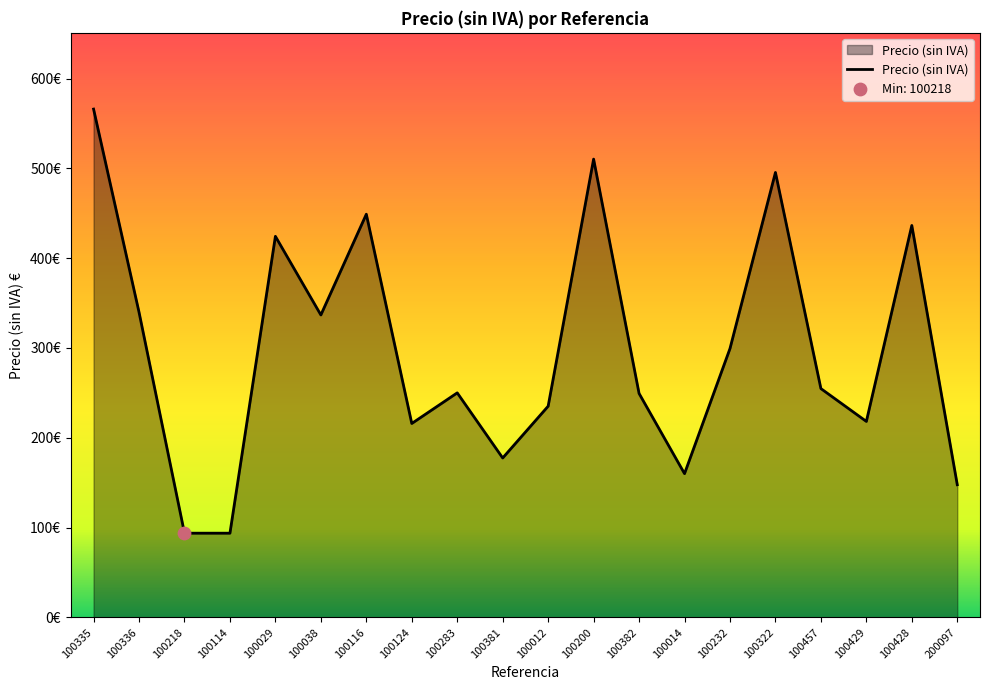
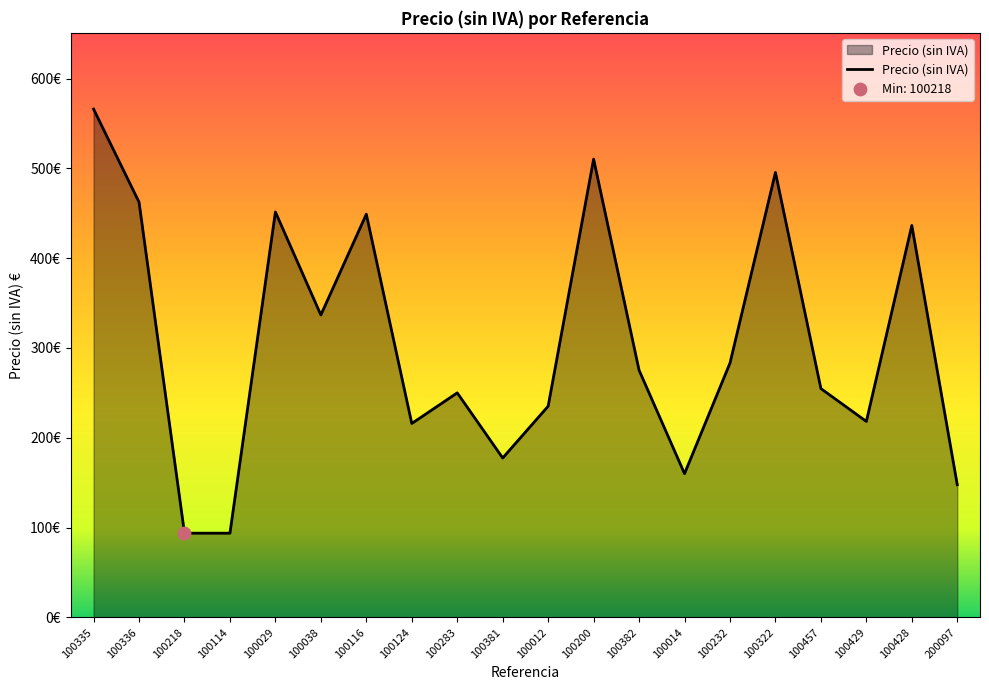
Precio (sin IVA), 100336: 340€ -> 460€
Precio (sin IVA), 100029: 420€ -> 450€
Precio (sin IVA), 100382: 250€ -> 280€
Precio (sin IVA), 100232: 300€ -> 280€
